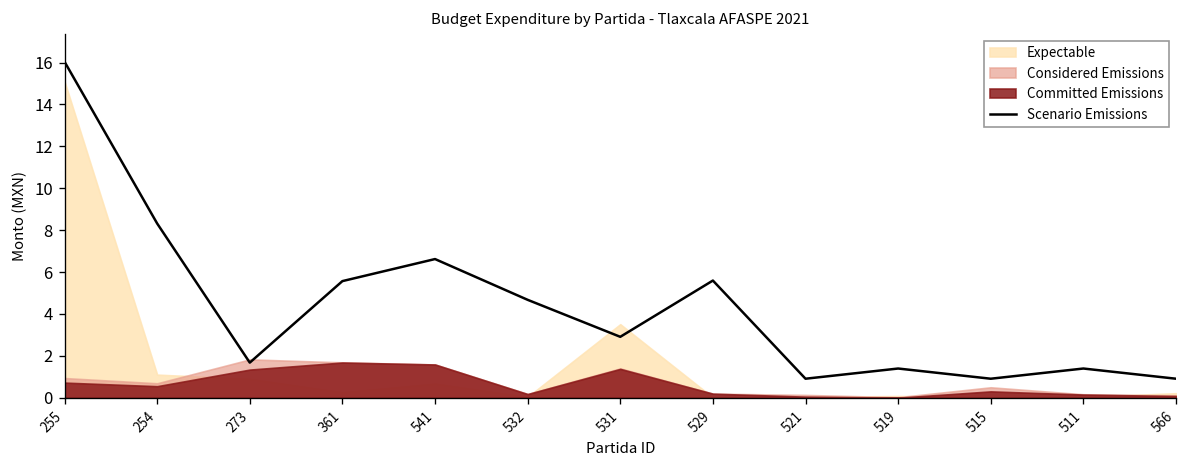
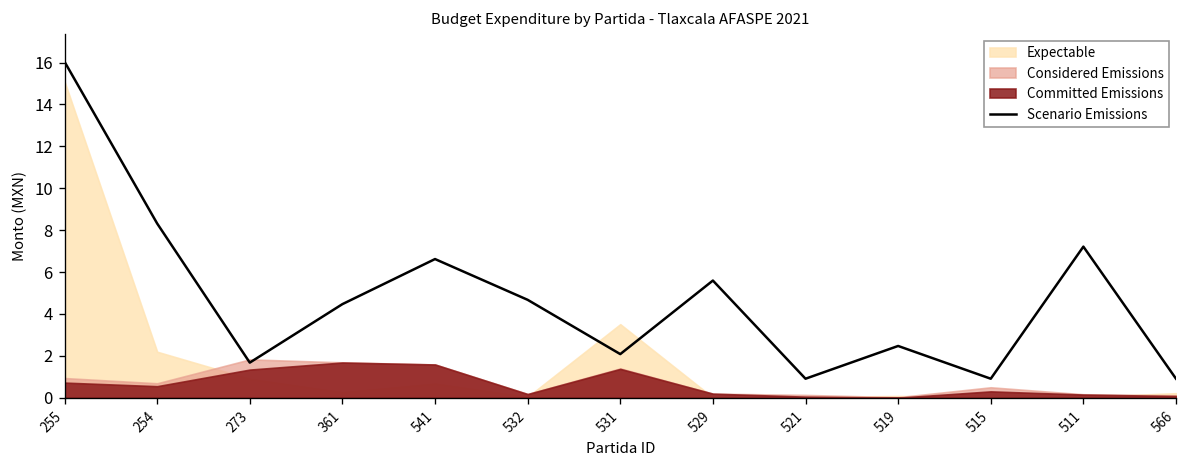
Expectable, 254: 1.1 -> 2.2
Scenario Emissions, 361: 5.6 -> 4.5
Scenario Emissions, 531: 2.9 -> 2.1
Scenario Emissions, 519: 1.4 -> 2.5
Scenario Emissions, 511: 1.4 -> 7.2
